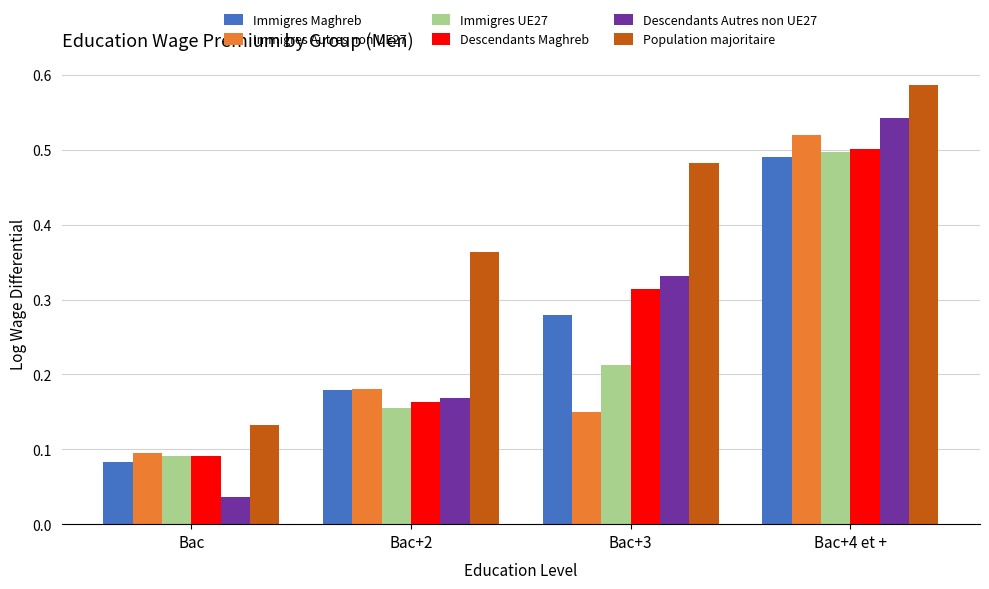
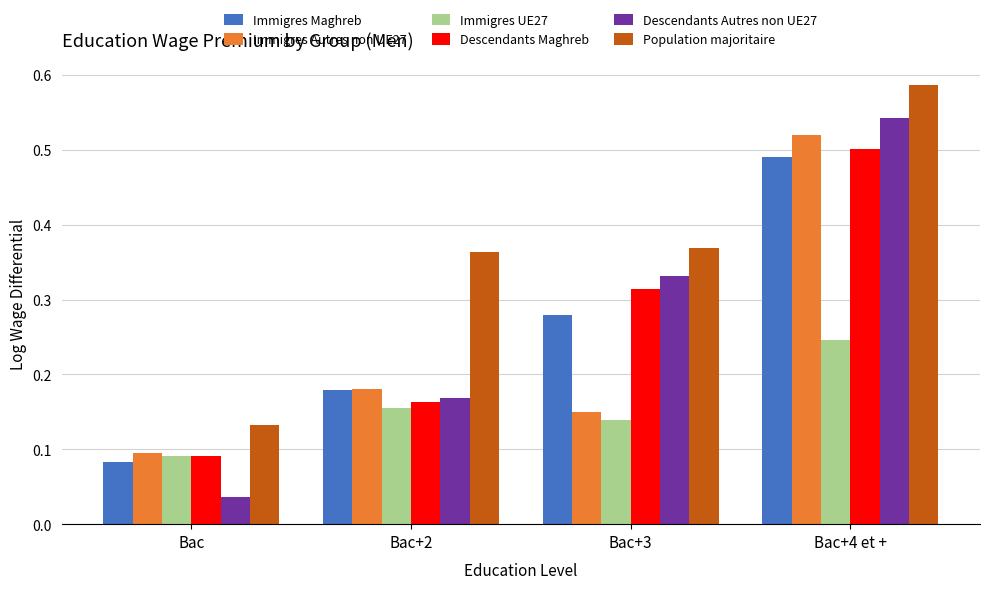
Immigres UE27, Bac+3: 0.21 -> 0.14
Population majoritaire, Bac+3: 0.48 -> 0.37
Immigres UE27, Bac+4 et +: 0.50 -> 0.25
